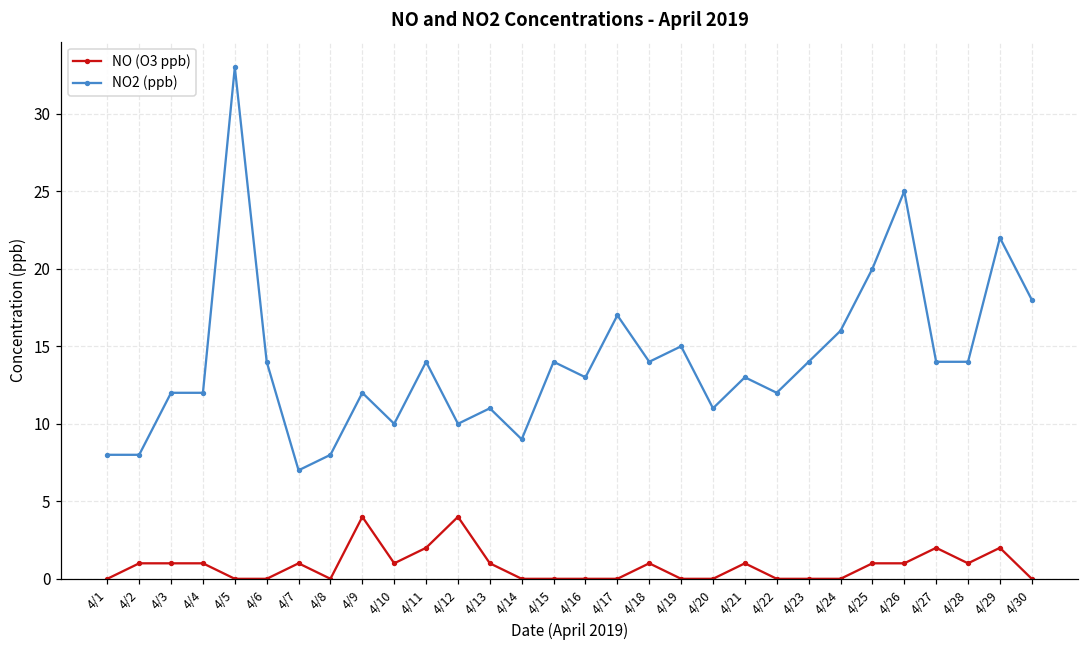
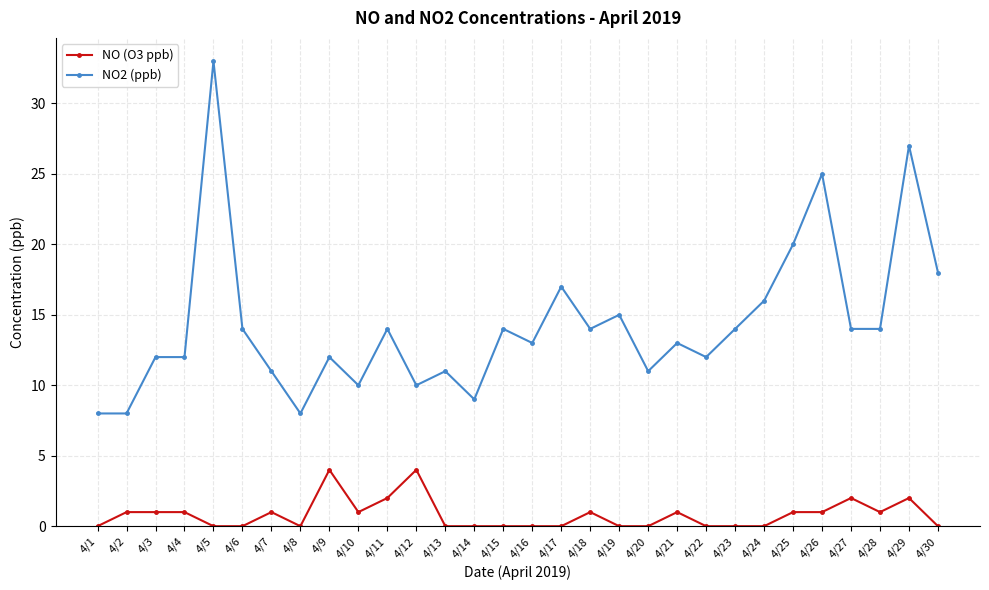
NO2 (ppb), 4/7: 7 -> 11
NO (O3 ppb), 4/13: 1 -> 0
NO2 (ppb), 4/29: 22 -> 27
